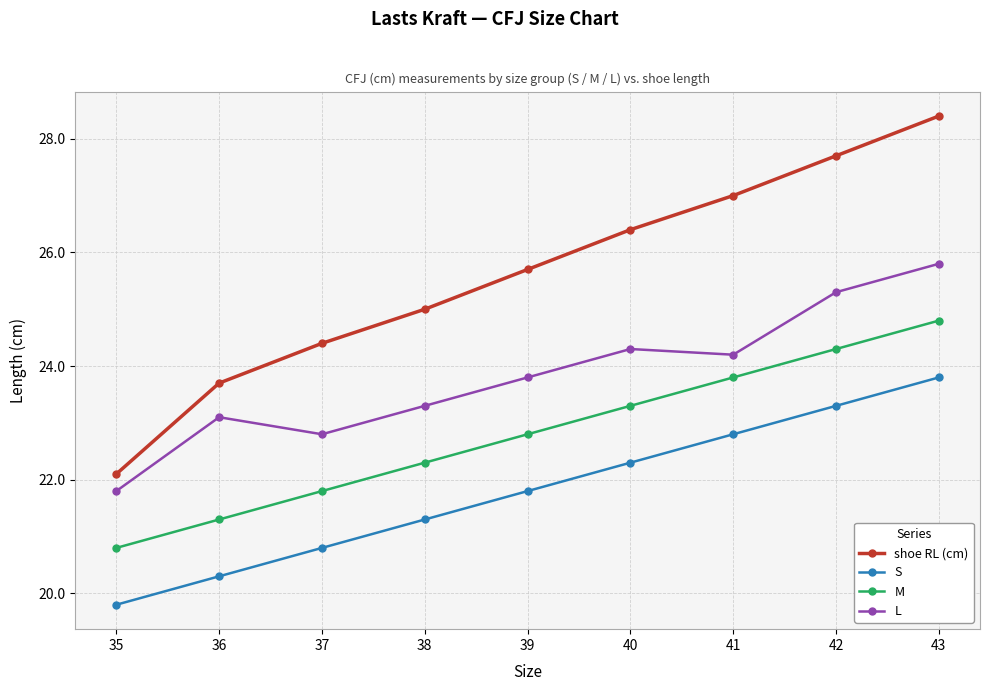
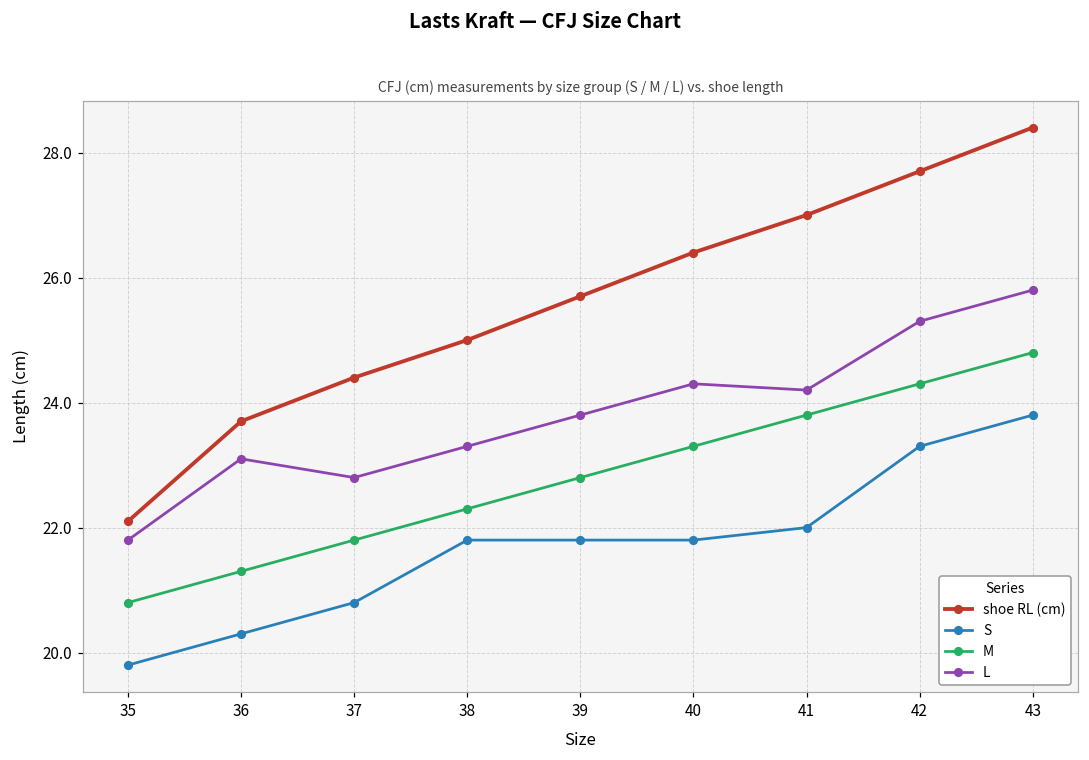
S, 38: 21.3 -> 21.8
S, 40: 22.3 -> 21.8
S, 41: 22.8 -> 22.0
